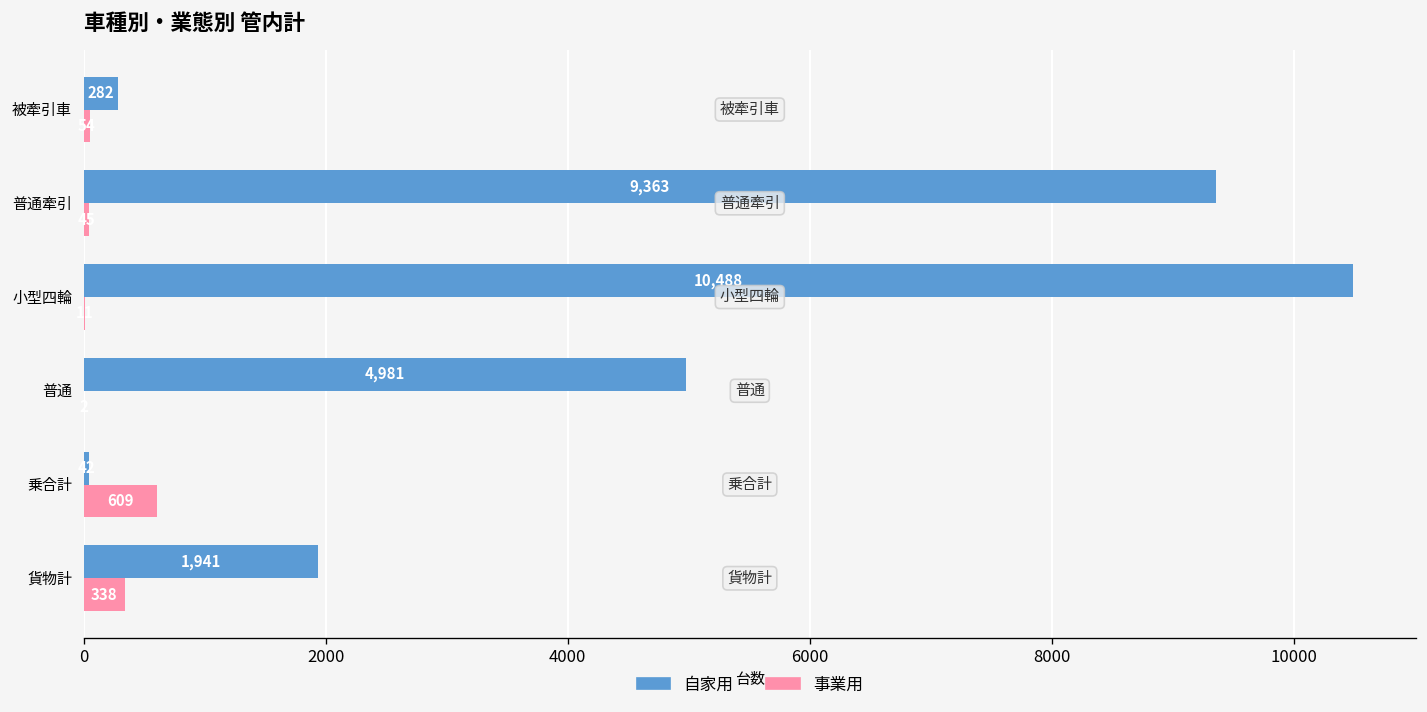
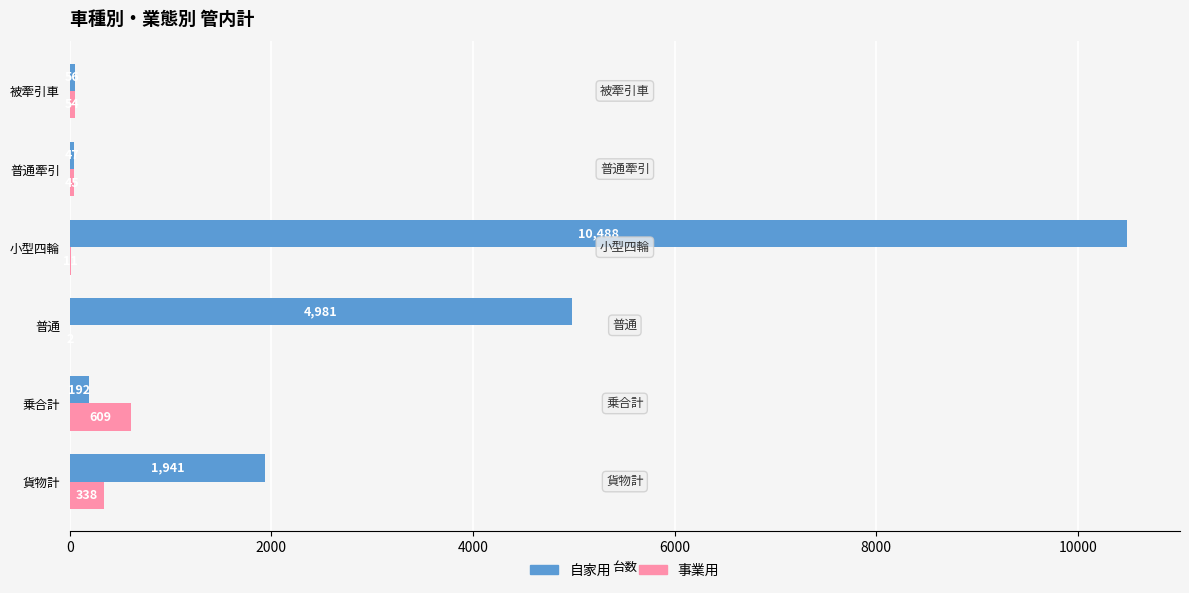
自家用, 被牽引車: 280 -> 60
自家用, 普通牽引: 9360 -> 50
自家用, 乗合計: 40 -> 190
